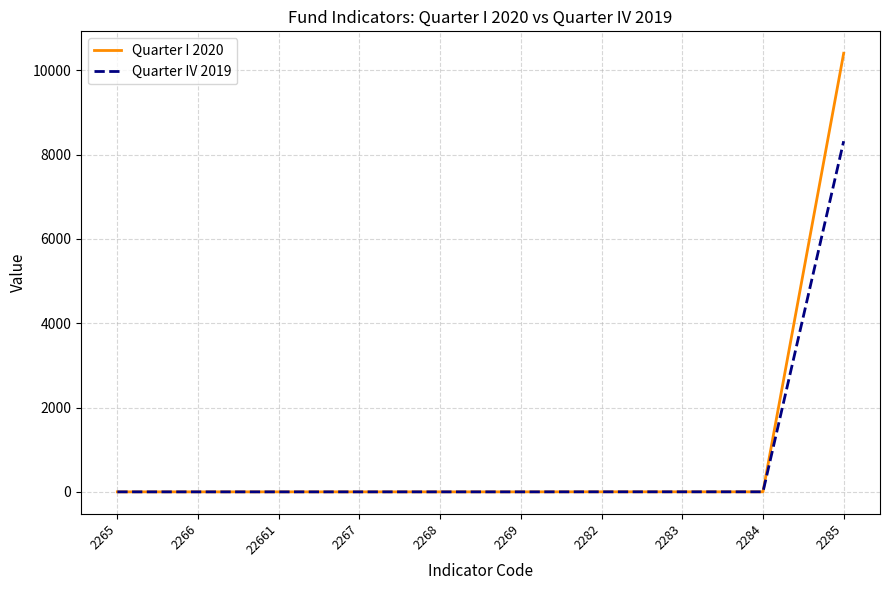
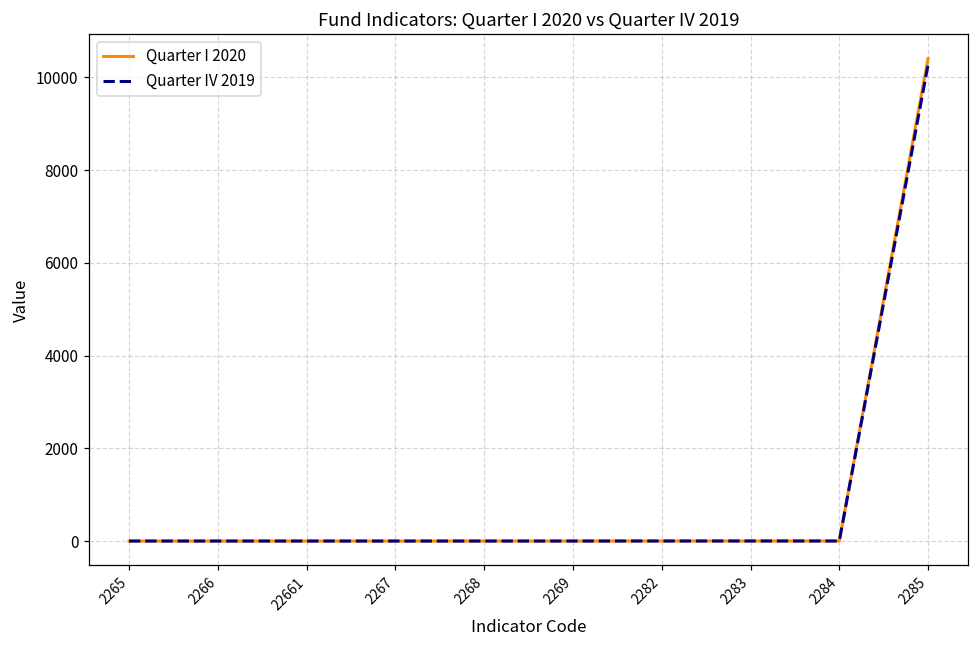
Quarter IV 2019, 2285: 8300 -> 10300
